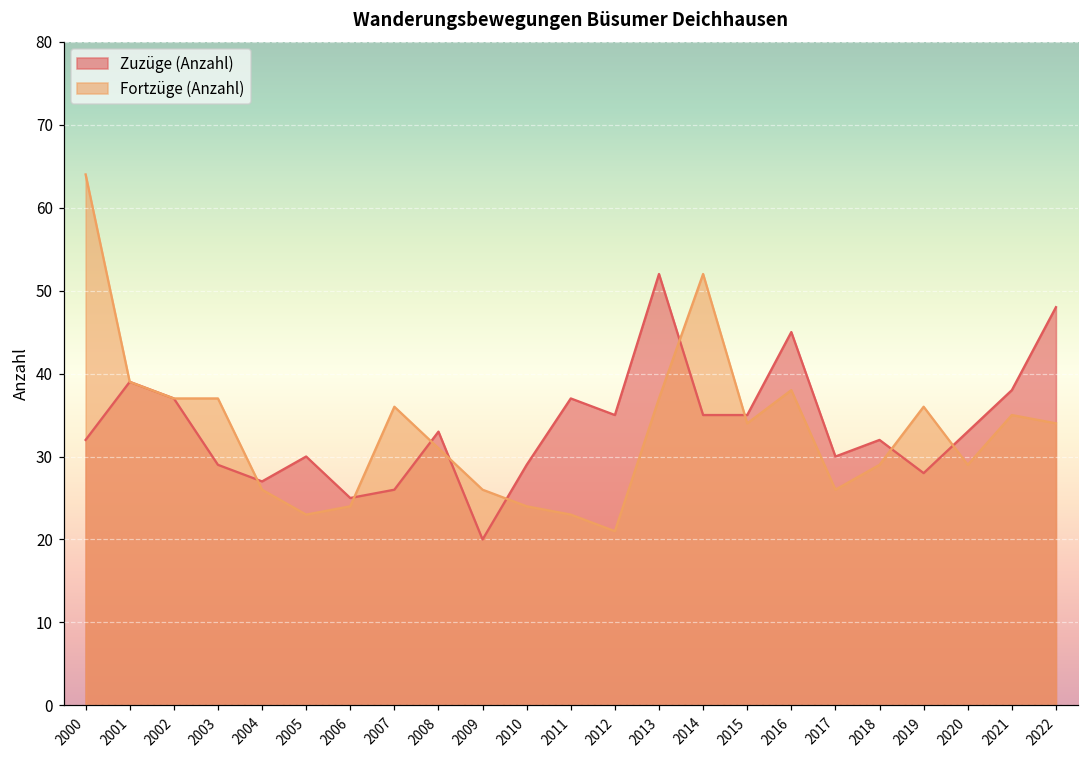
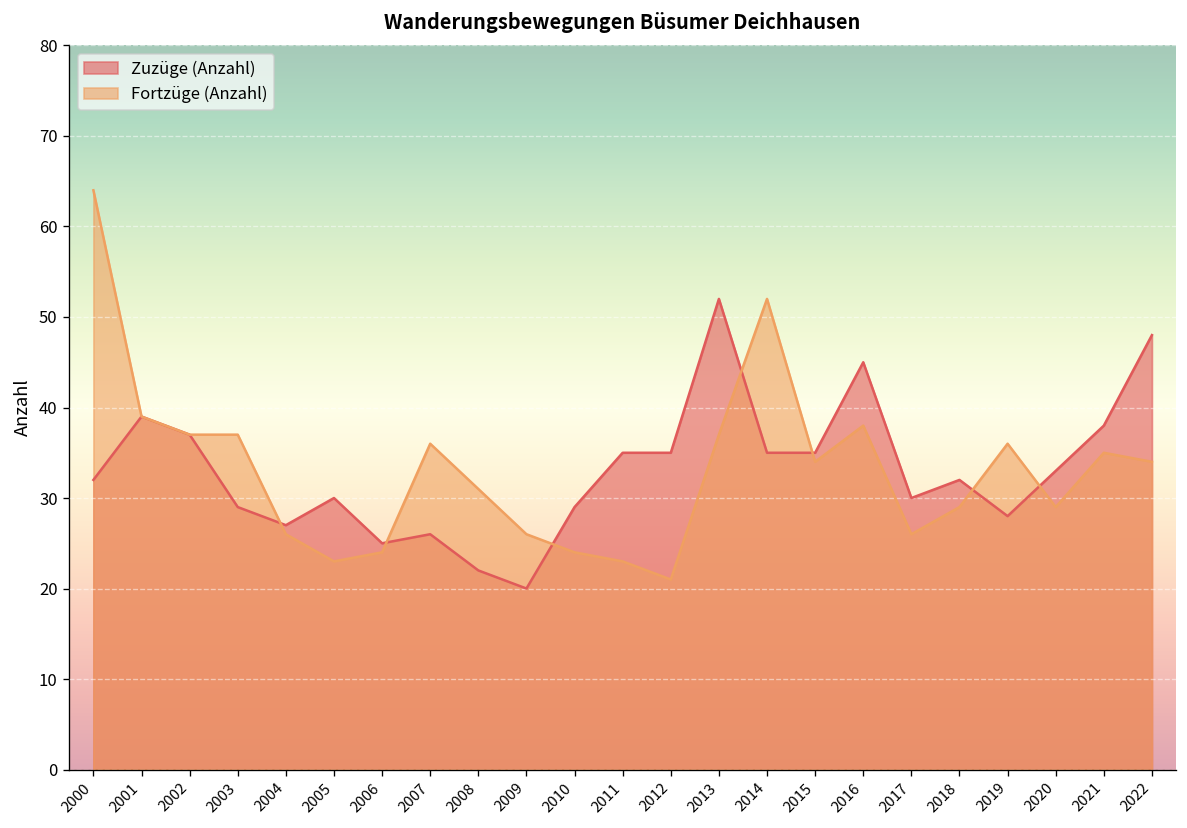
Zuzüge (Anzahl), 2008: 33 -> 22
Zuzüge (Anzahl), 2011: 37 -> 35
